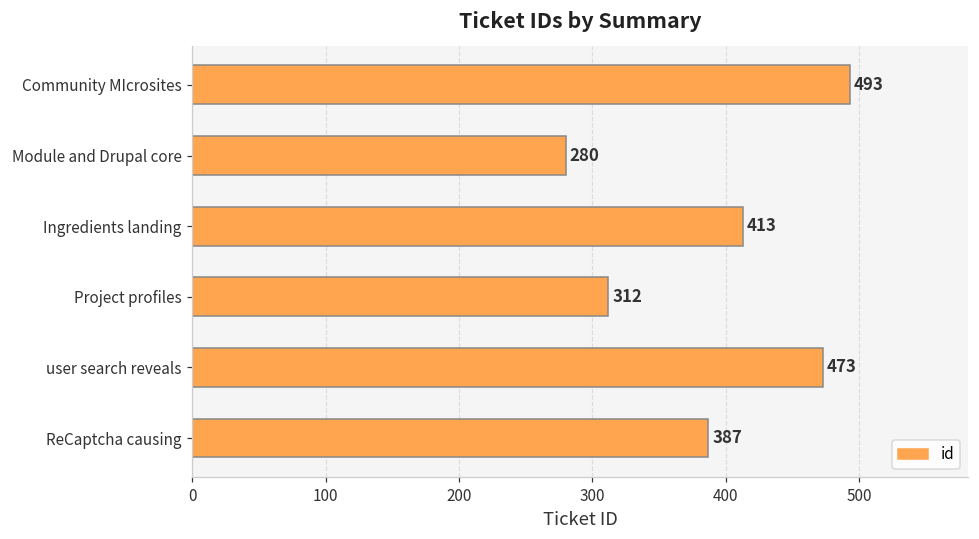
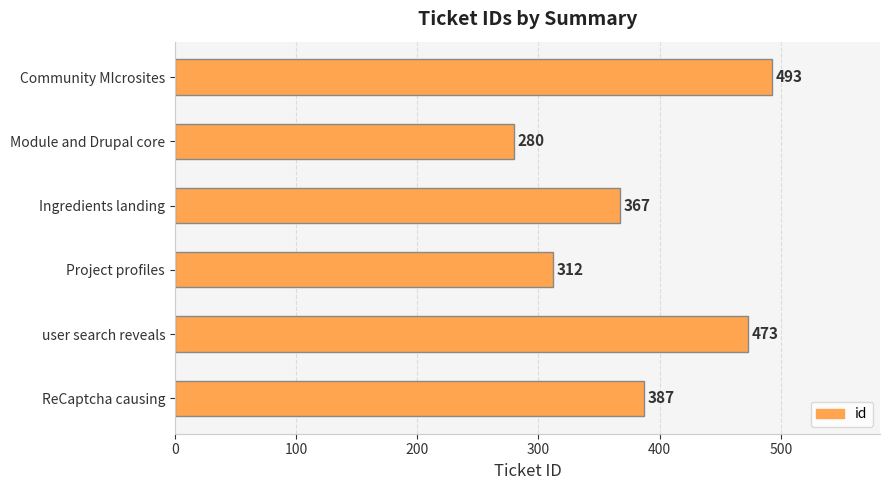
Ingredients landing: 413 -> 367
